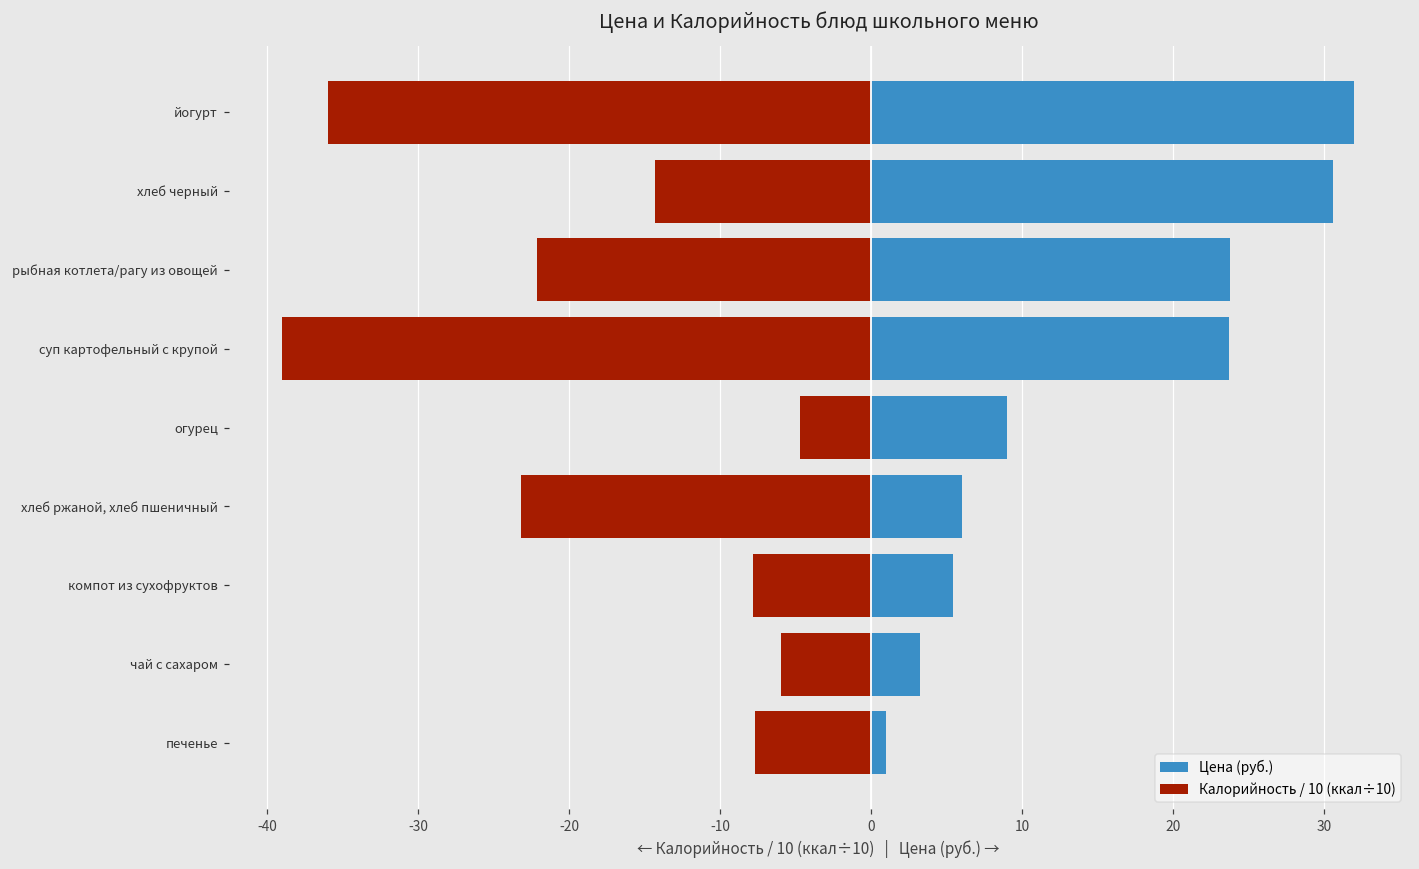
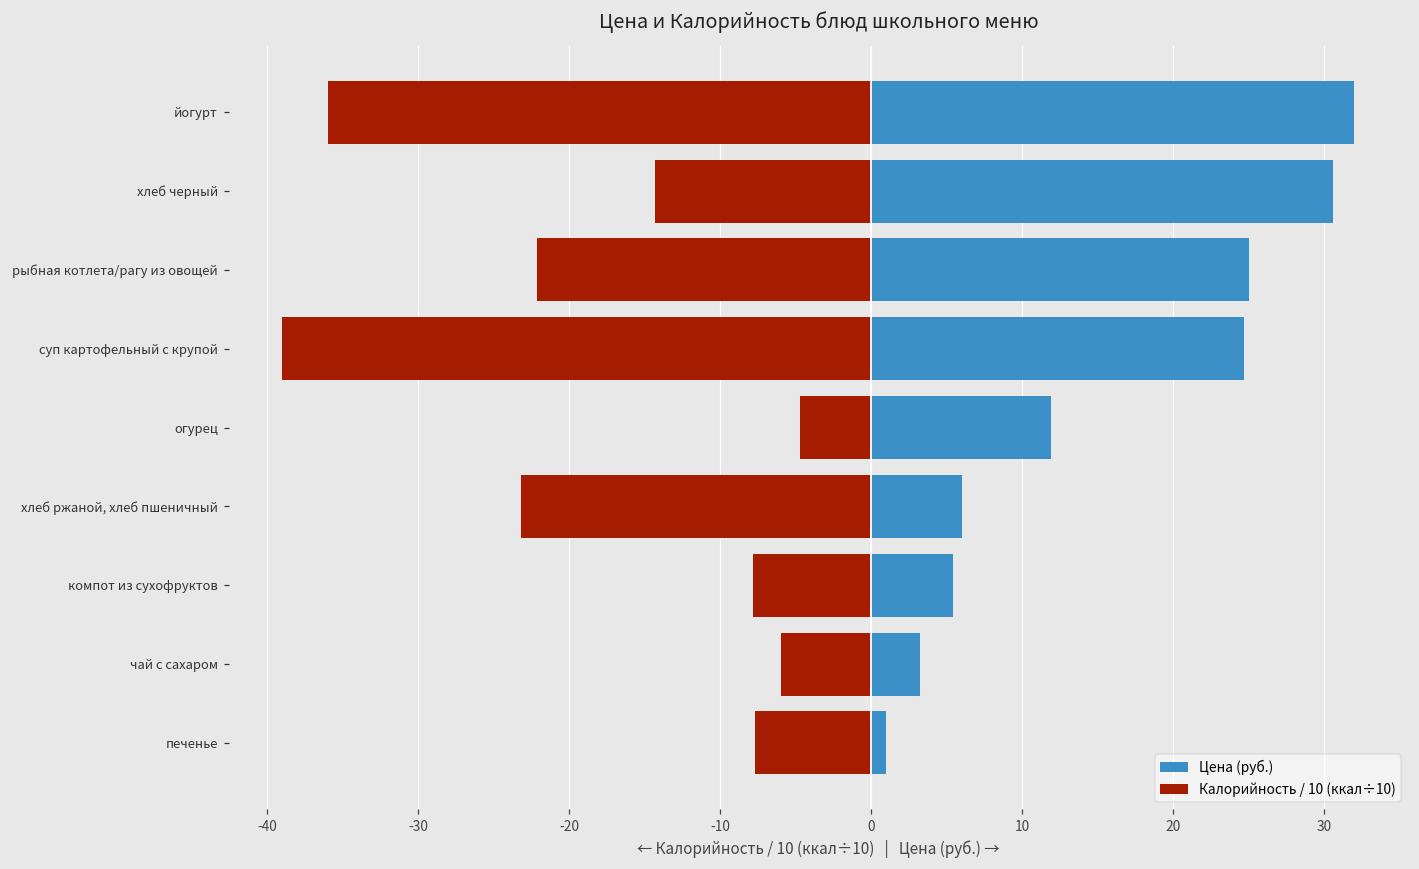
Цена (руб.), рыбная котлета/рагу из овощей: 23.7 -> 25.1
Цена (руб.), суп картофельный с крупой: 23.7 -> 24.7
Цена (руб.), огурец: 9.0 -> 11.9
